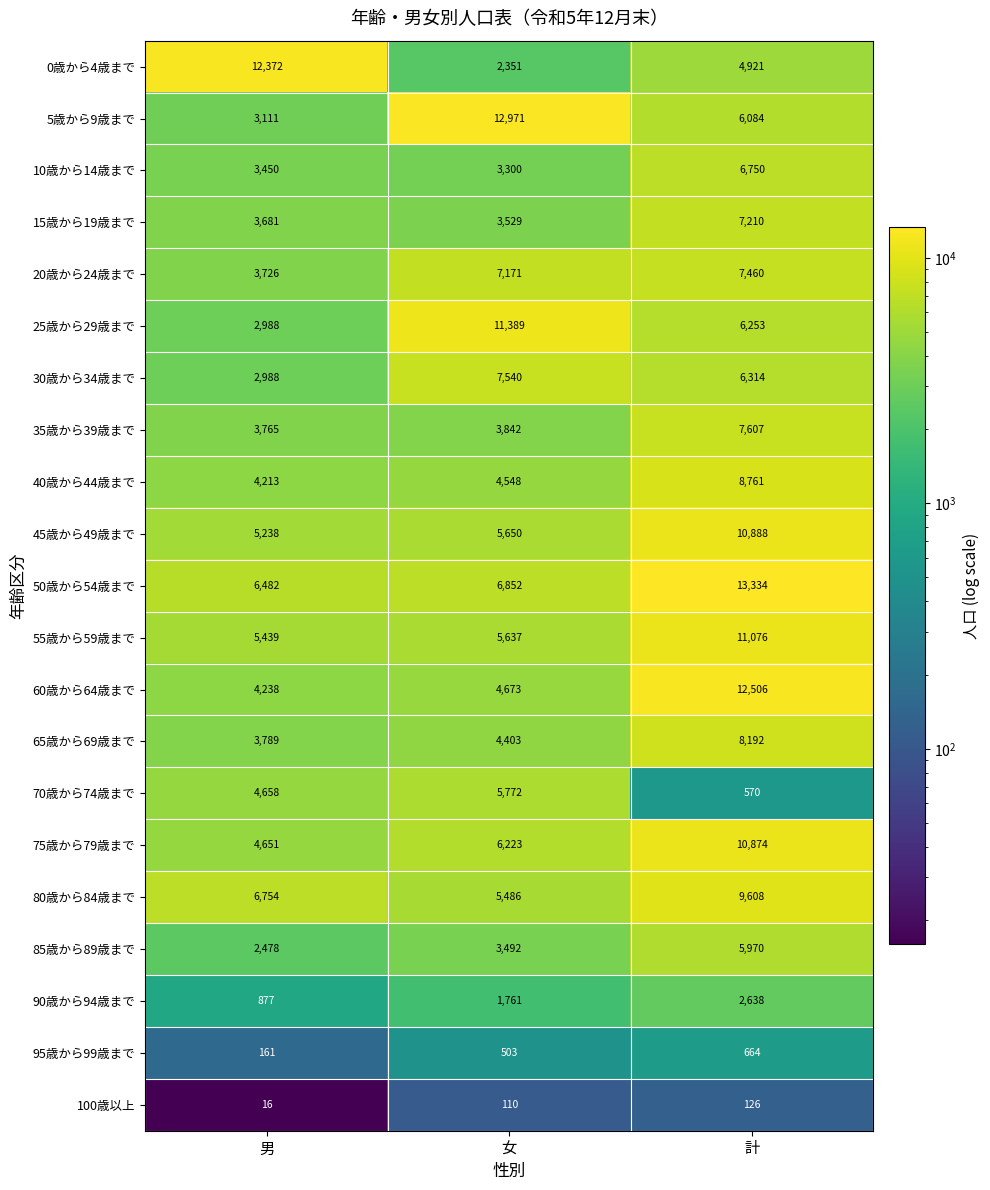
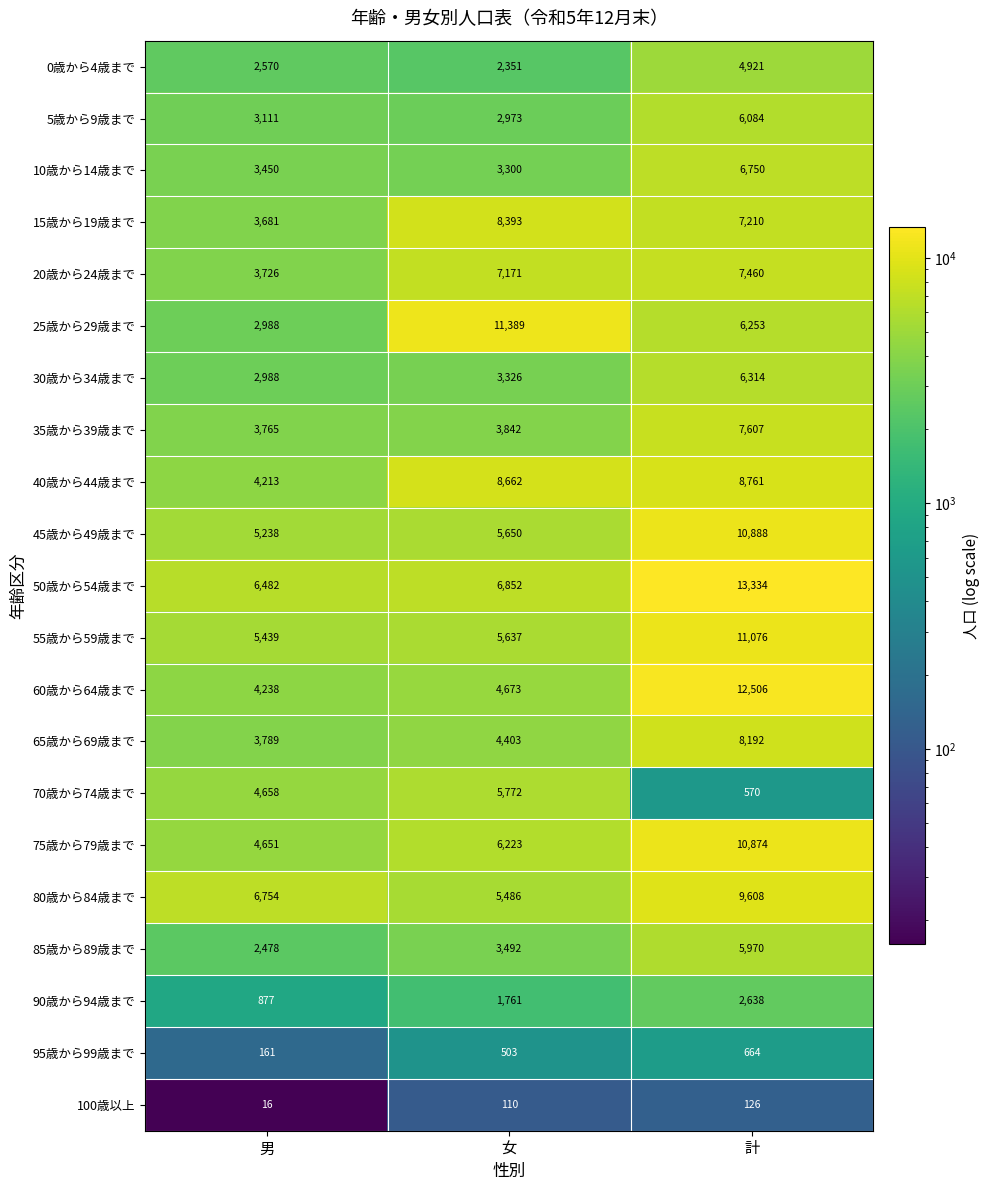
0歳から4歳まで, 男: 12,372 -> 2,570
5歳から9歳まで, 女: 12,971 -> 2,973
15歳から19歳まで, 女: 3,529 -> 8,393
30歳から34歳まで, 女: 7,540 -> 3,326
40歳から44歳まで, 女: 4,548 -> 8,662
